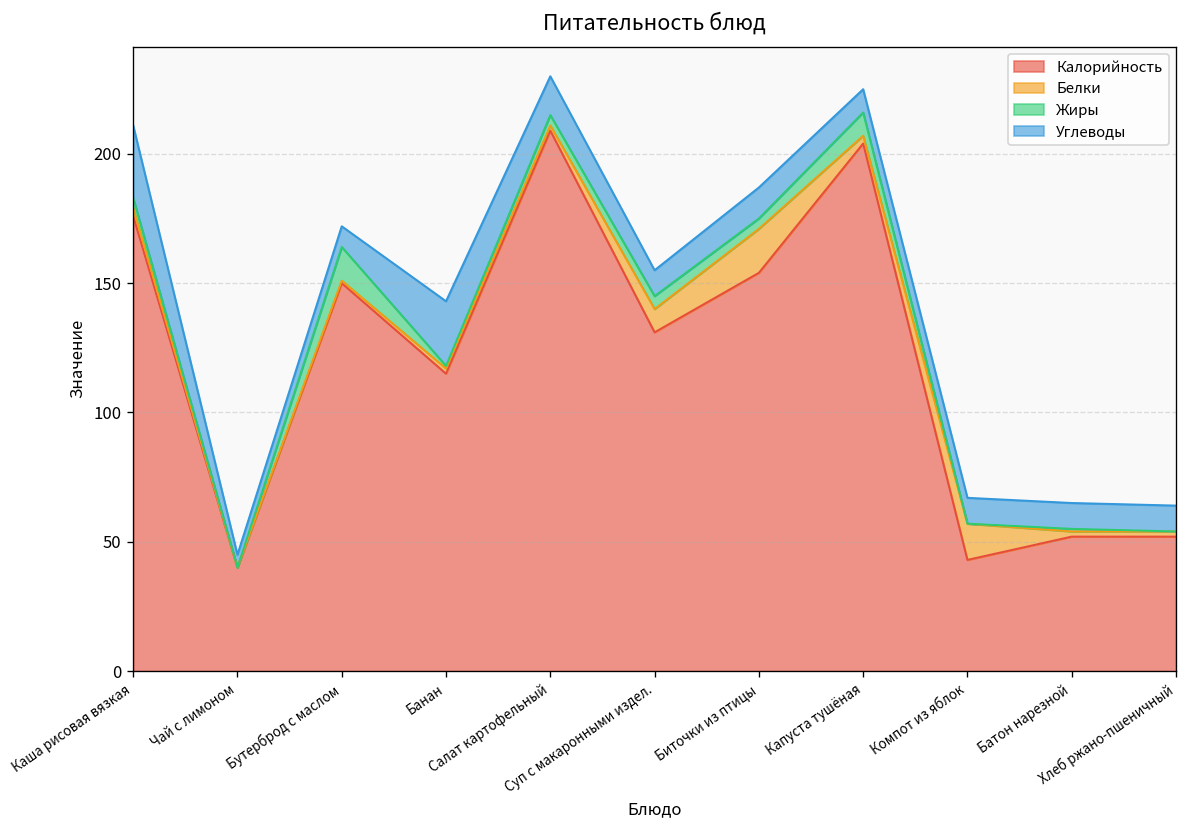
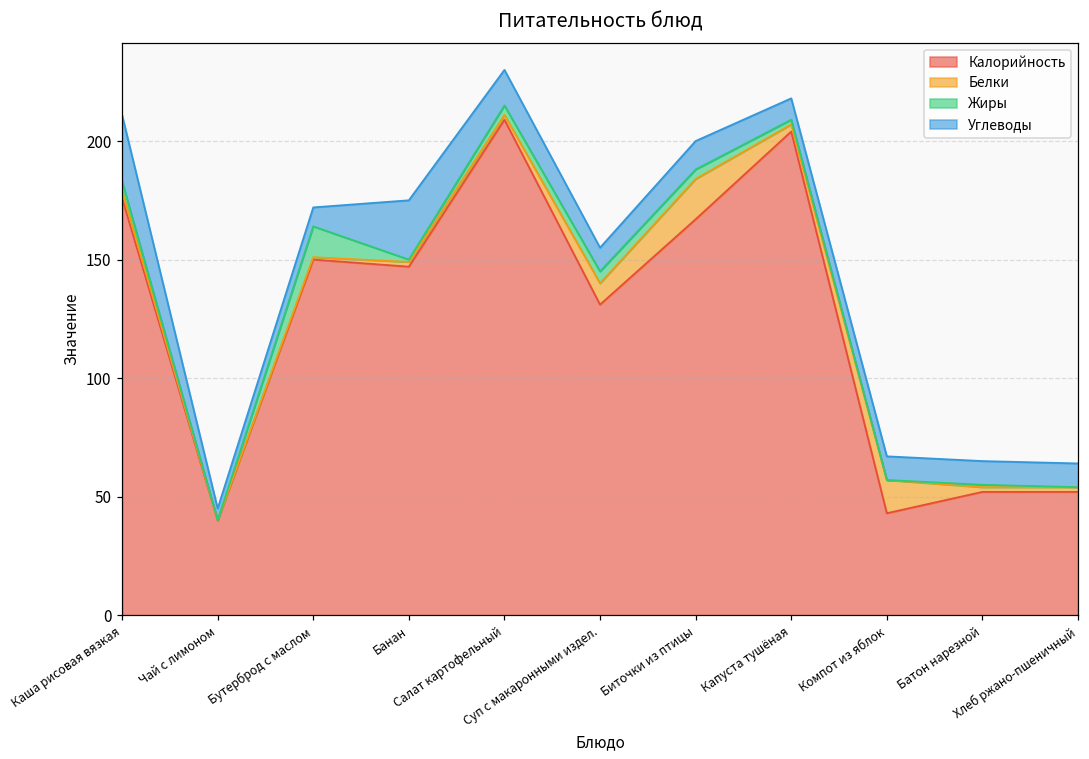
Калорийность, Банан: 115 -> 147
Калорийность, Биточки из птицы: 154 -> 167
Жиры, Капуста тушёная: 9 -> 2
